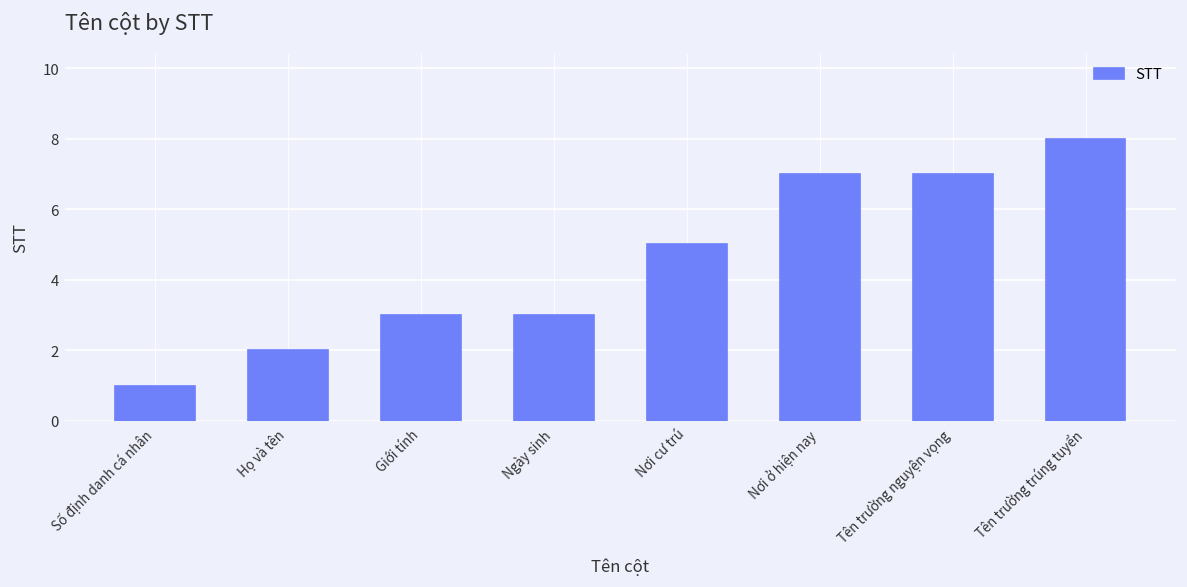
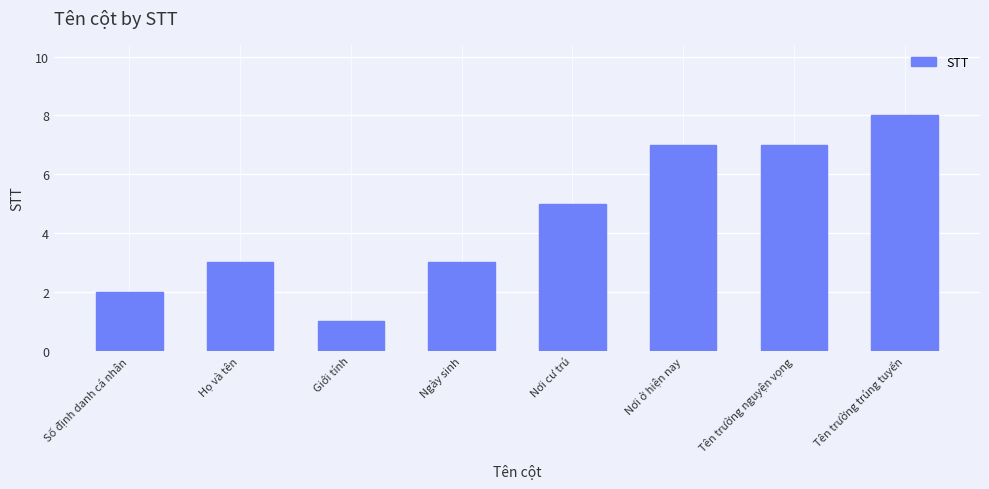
Số định danh cá nhân: 1 -> 2
Họ và tên: 2 -> 3
Giới tính: 3 -> 1
